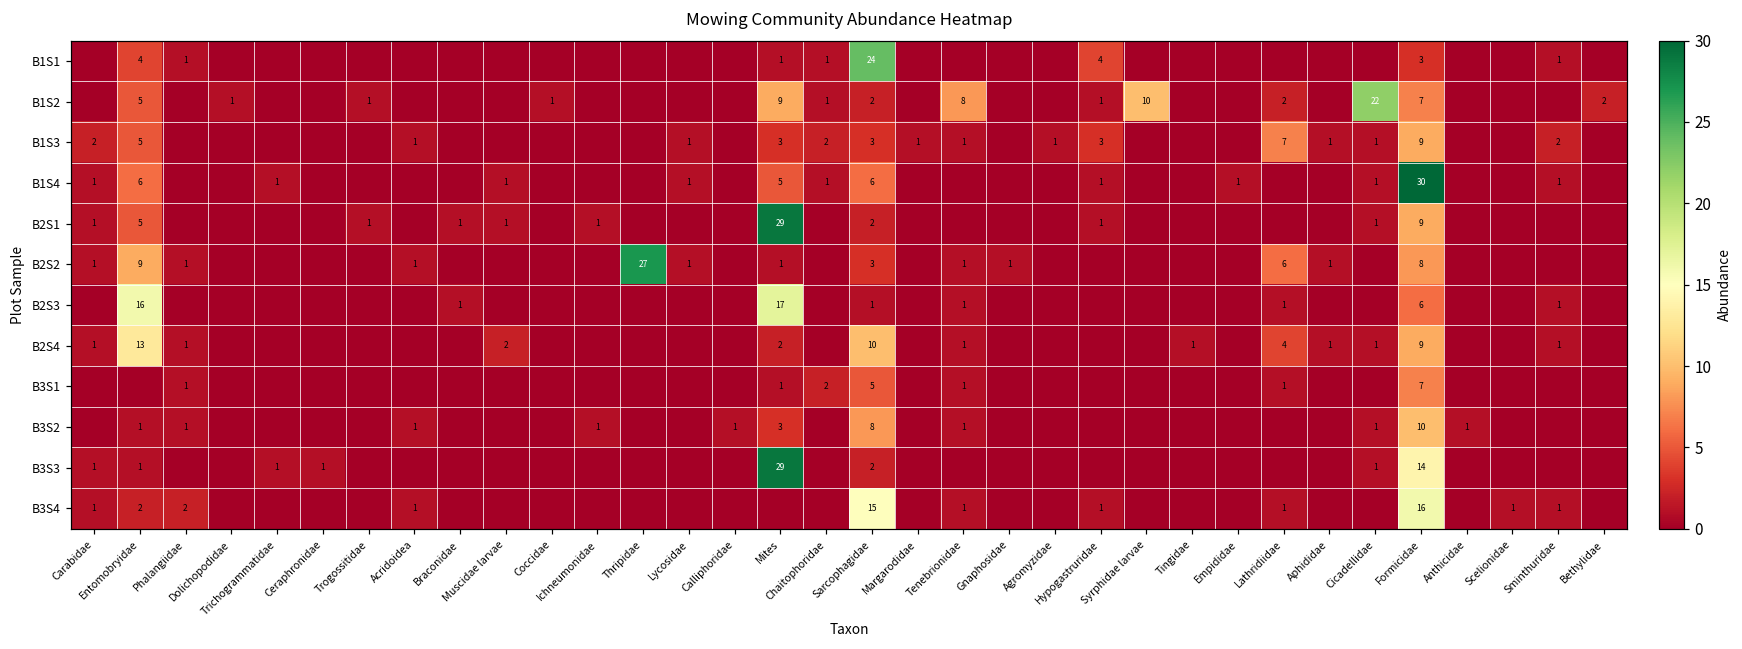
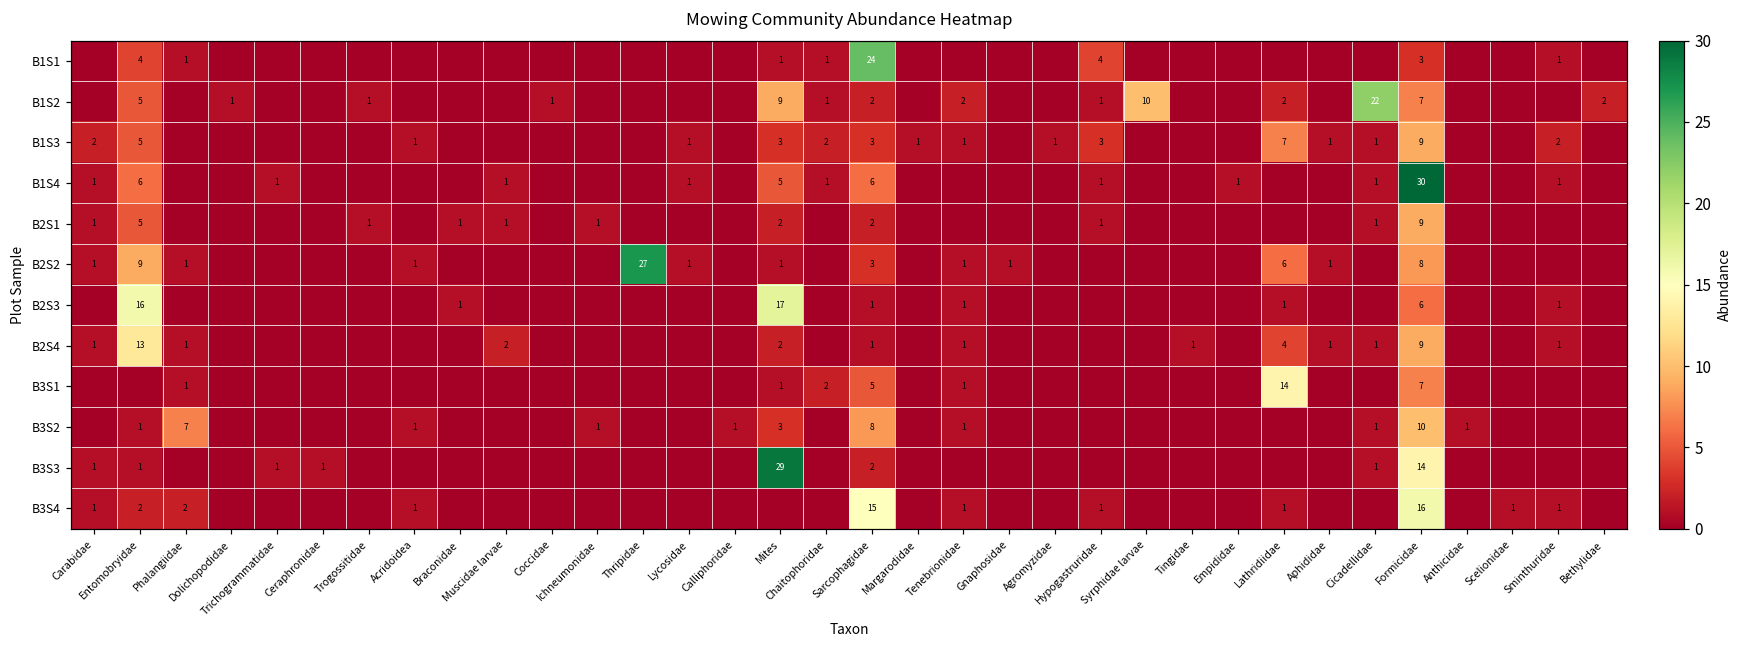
B1S2, Tenebrionidae: 8 -> 2
B2S1, Mites: 29 -> 2
B2S4, Sarcophagidae: 10 -> 1
B3S1, Lathridiidae: 1 -> 14
B3S2, Phalangiidae: 1 -> 7
